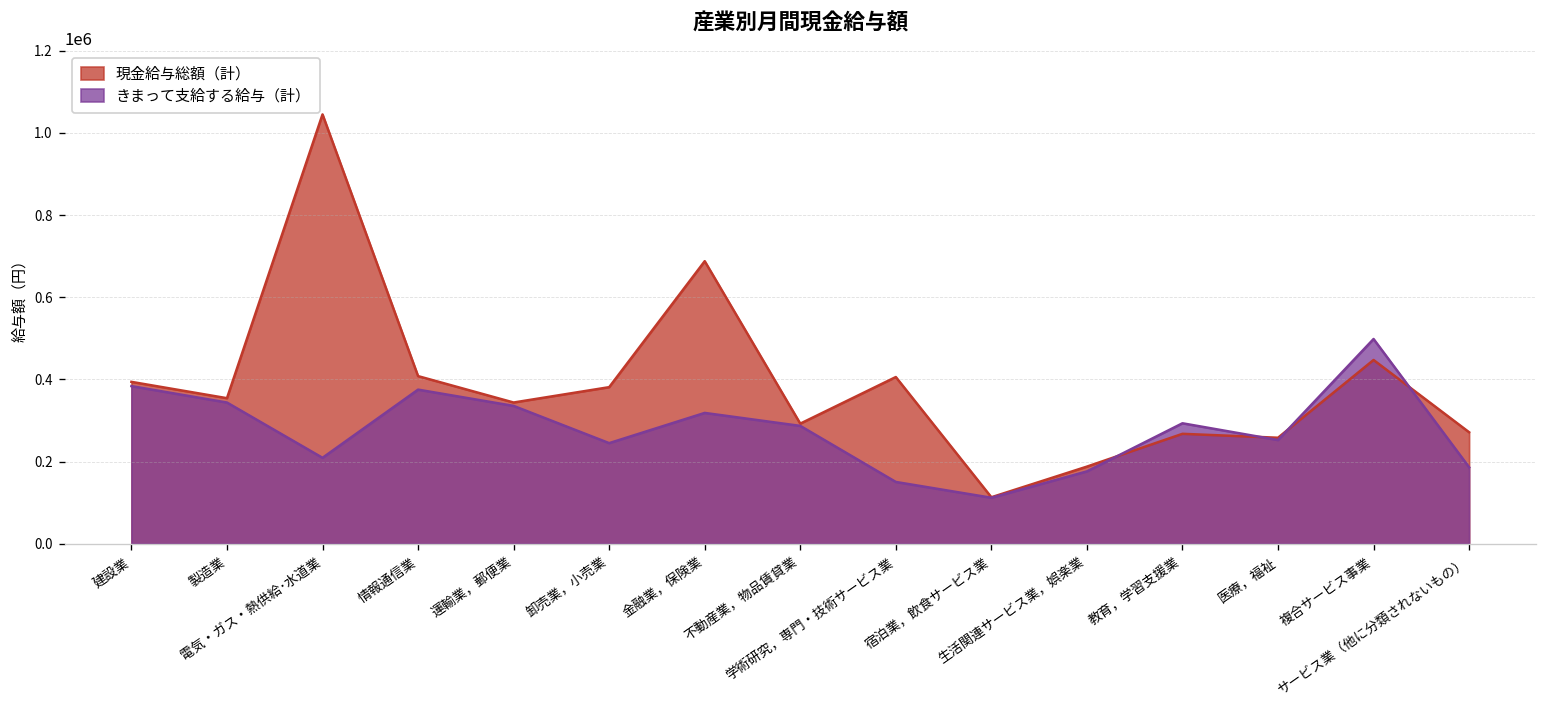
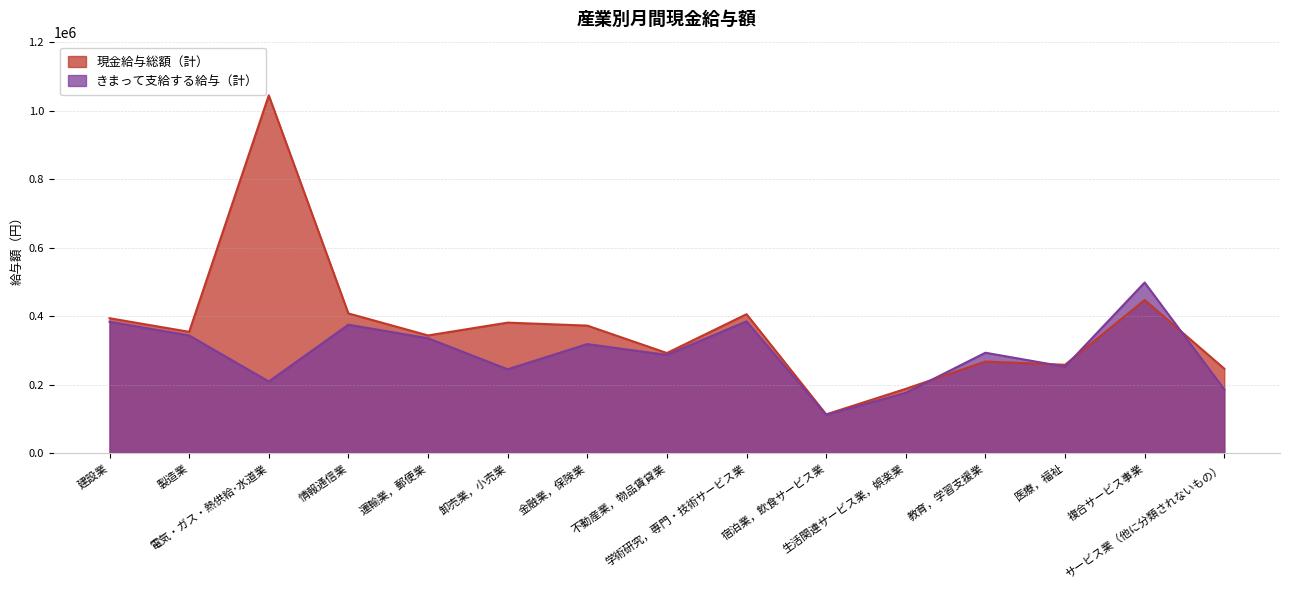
現金給与総額（計）, 金融業，保険業: 690000 -> 370000
きまって支給する給与（計）, 学術研究，専門・技術サービス業: 150000 -> 380000
現金給与総額（計）, サービス業（他に分類されないもの）: 270000 -> 250000
